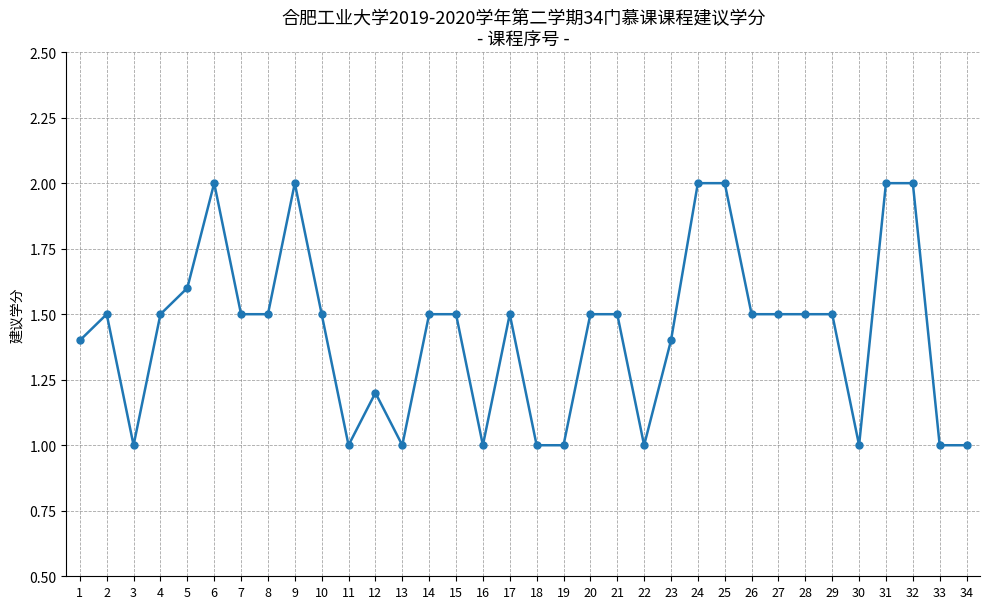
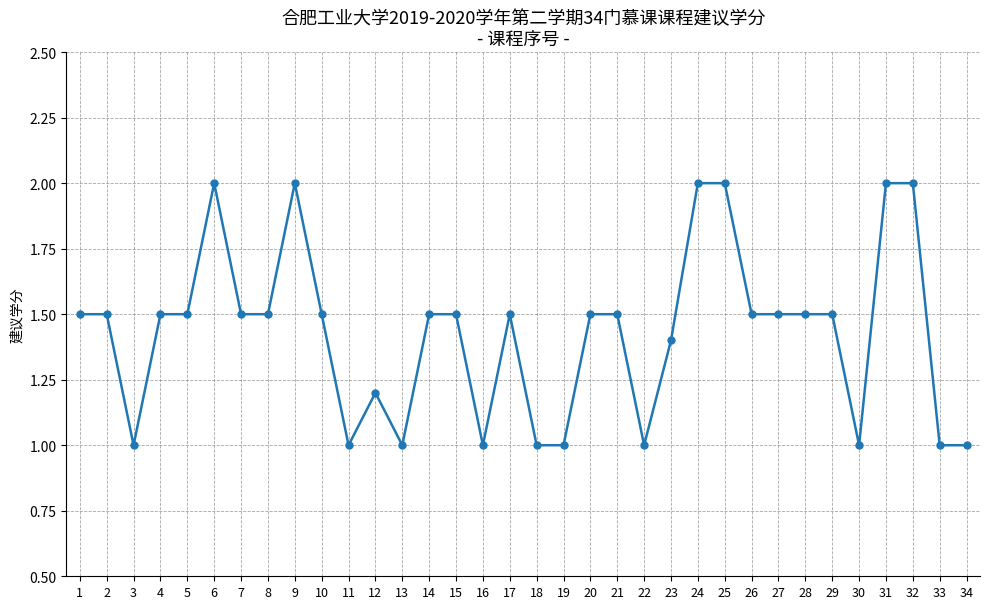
1: 1.4 -> 1.5
5: 1.6 -> 1.5
